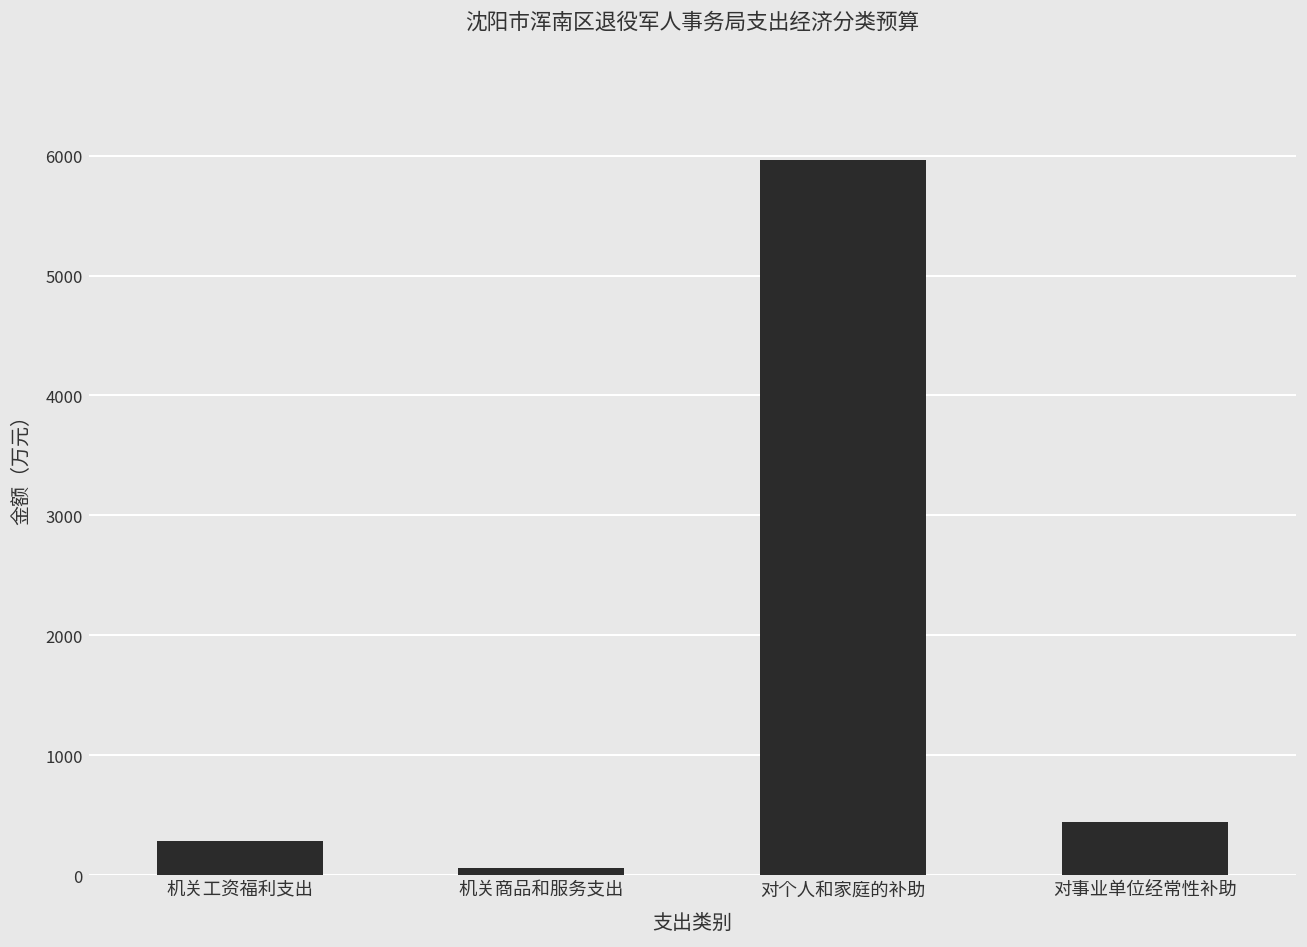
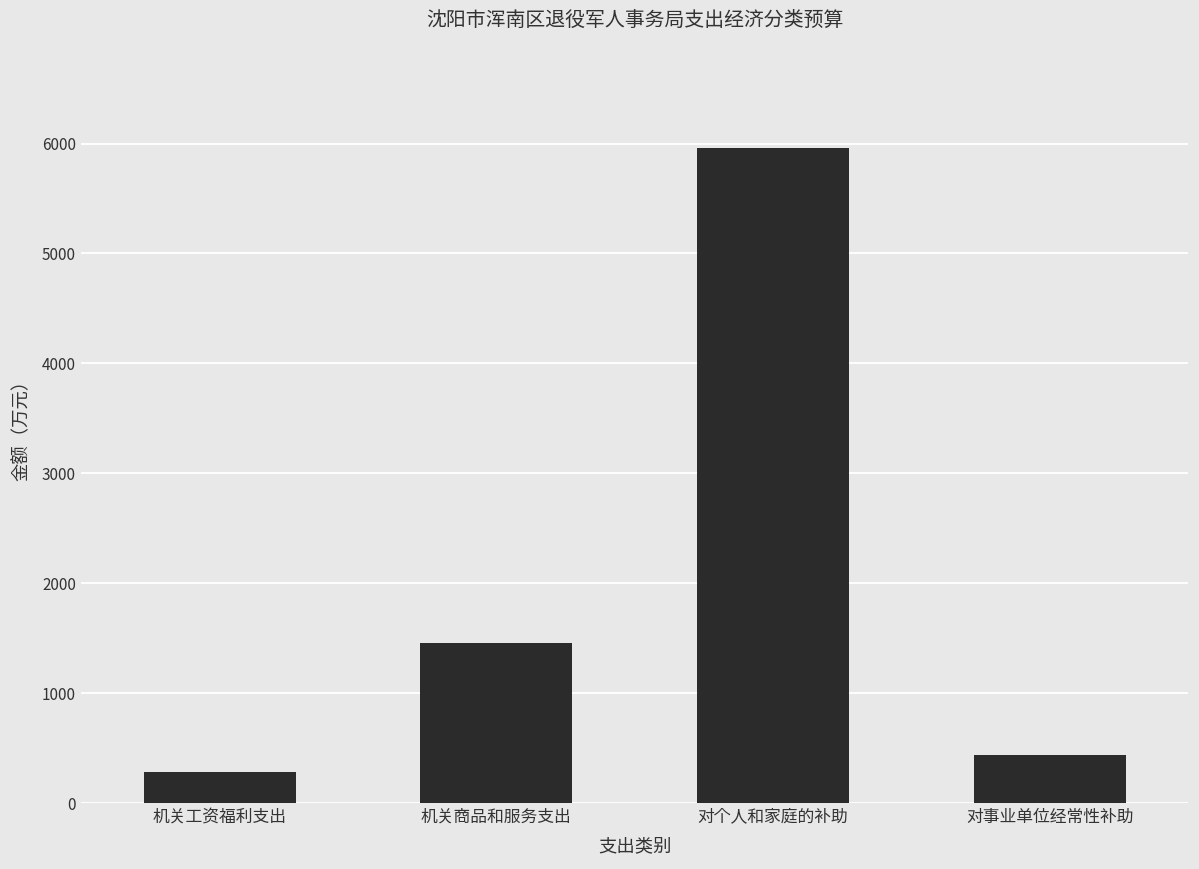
机关商品和服务支出: 100 -> 1500
